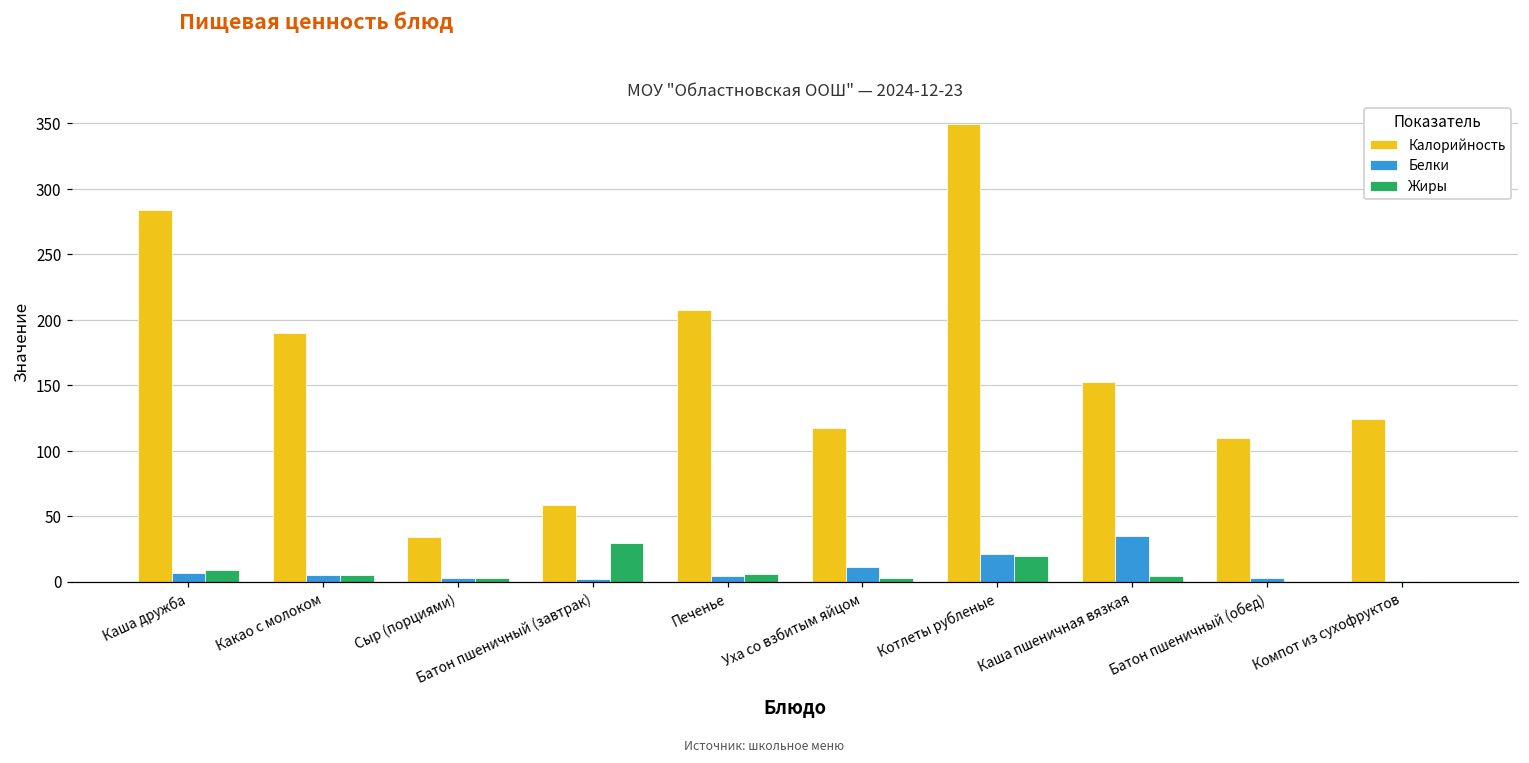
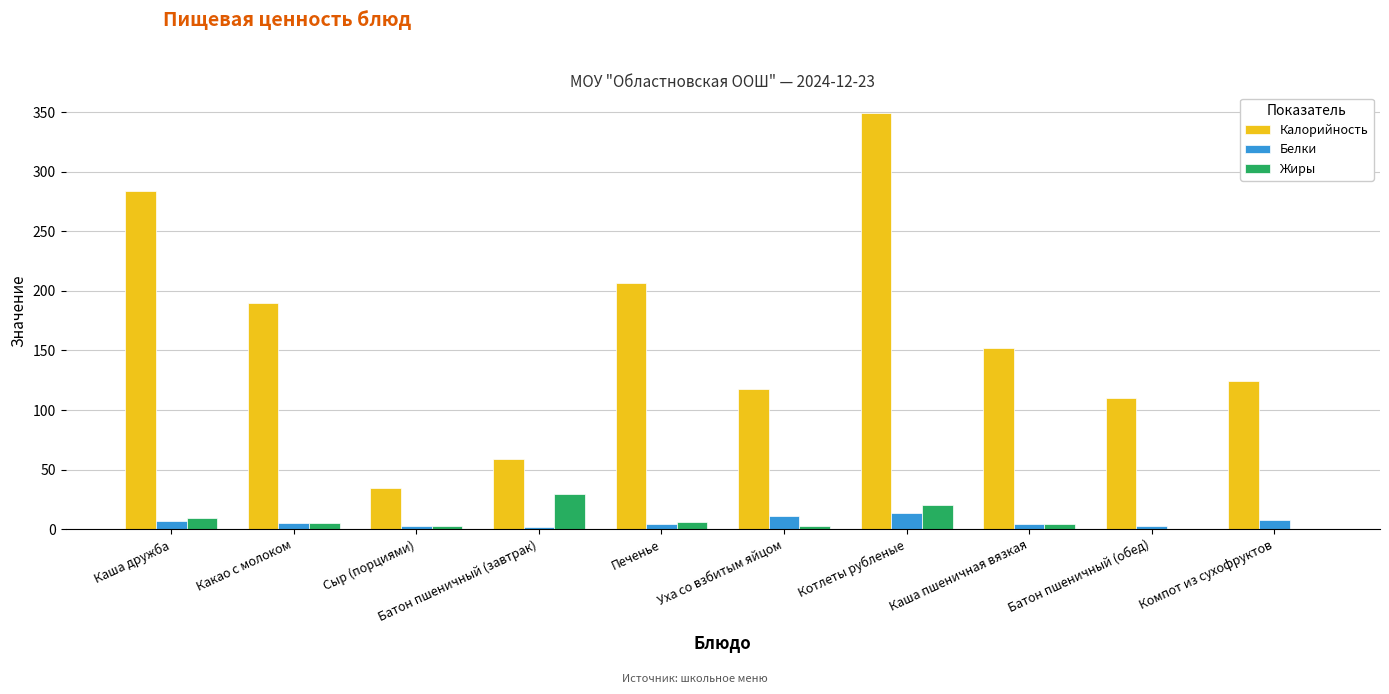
Белки, Котлеты рубленые: 21 -> 14
Белки, Каша пшеничная вязкая: 35 -> 4
Белки, Компот из сухофруктов: 1 -> 8
